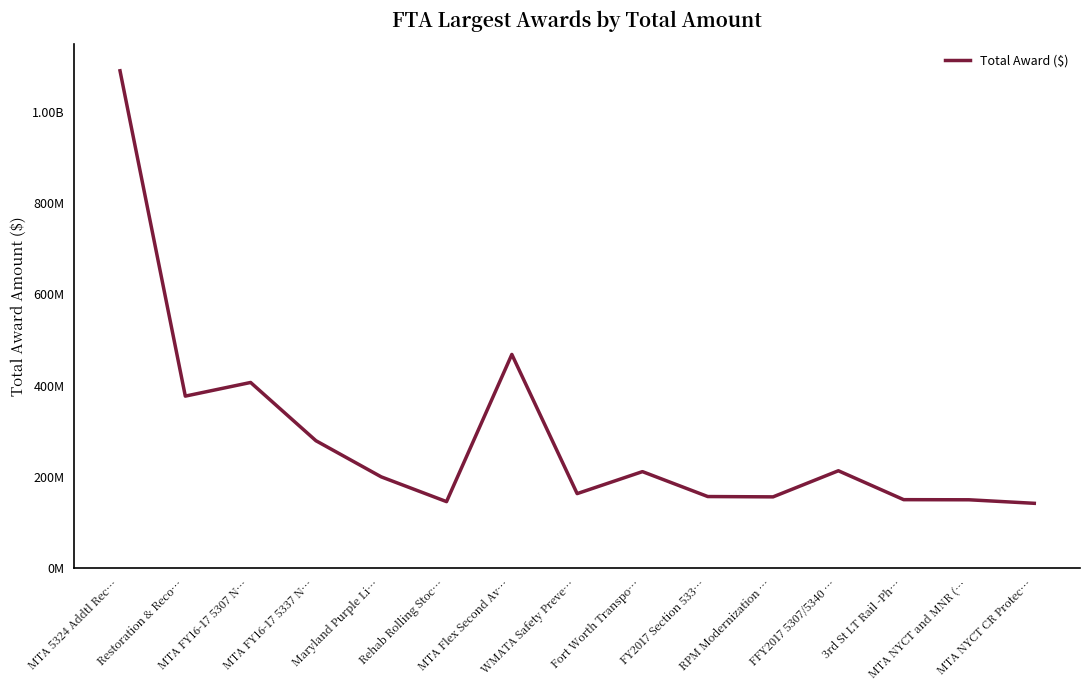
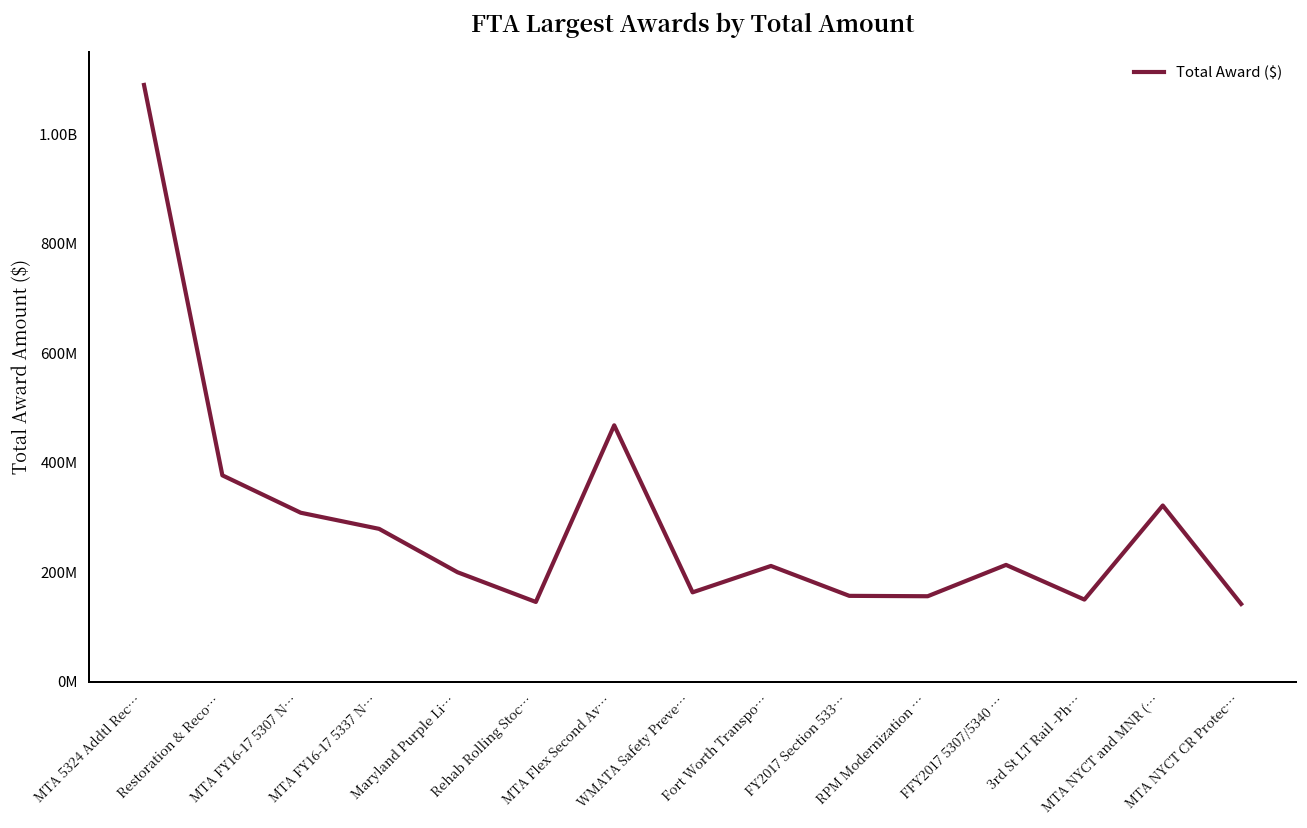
MTA FY16-17 5307 N…: 410000000 -> 310000000
MTA NYCT and MNR (…: 150000000 -> 320000000
